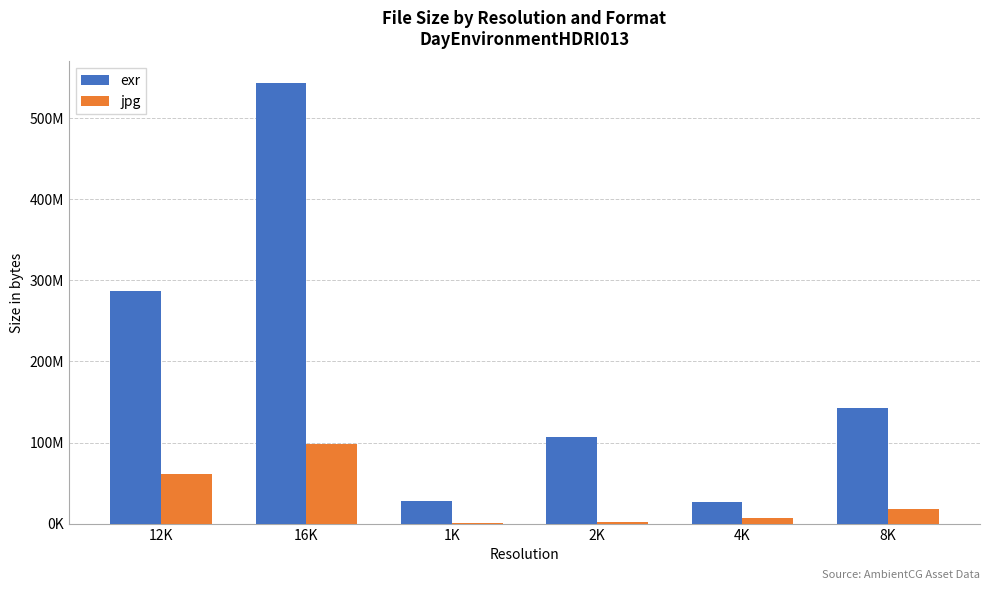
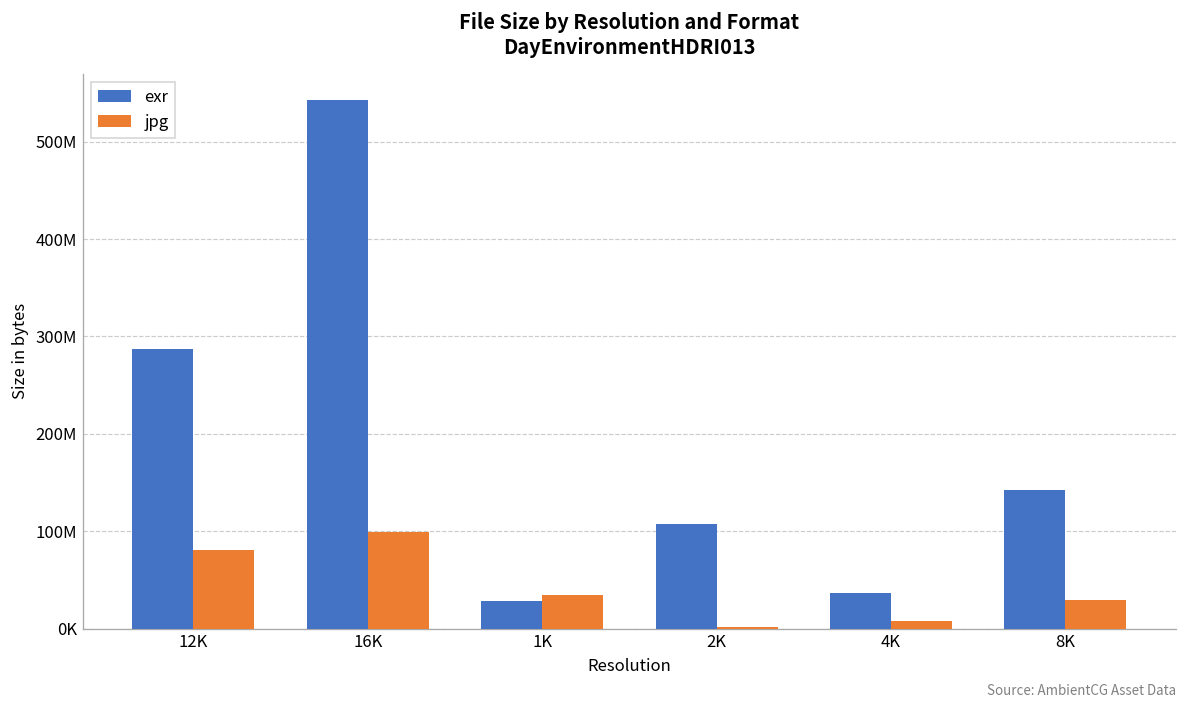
jpg, 12K: 60000000 -> 80000000
jpg, 1K: 0 -> 30000000
exr, 4K: 30000000 -> 40000000
jpg, 8K: 20000000 -> 30000000
